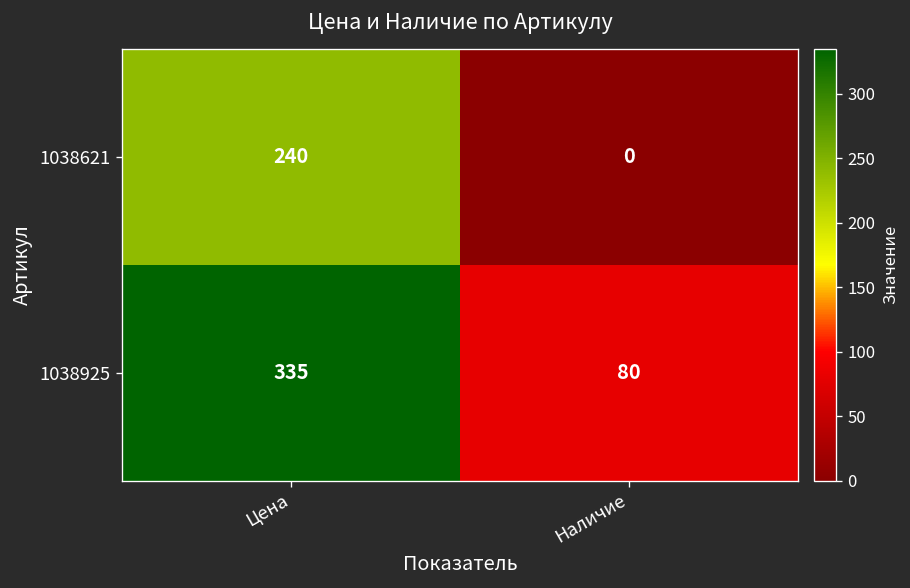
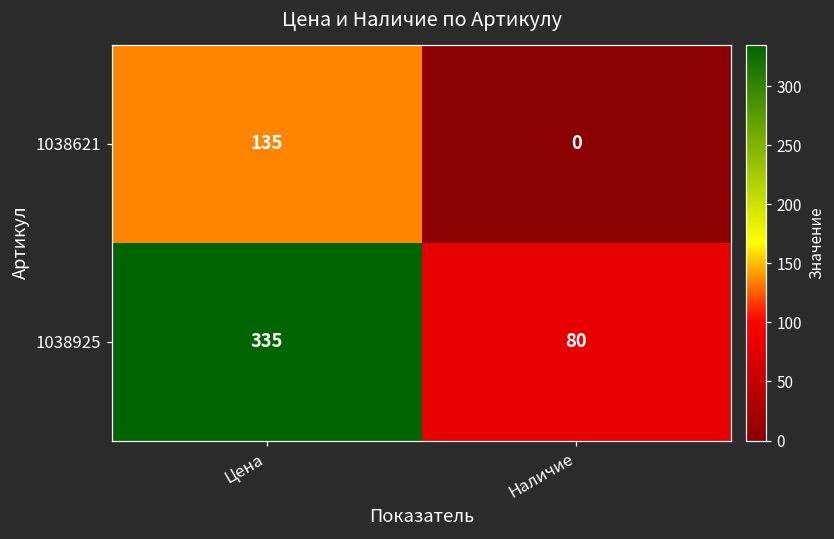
1038621, Цена: 240 -> 135
